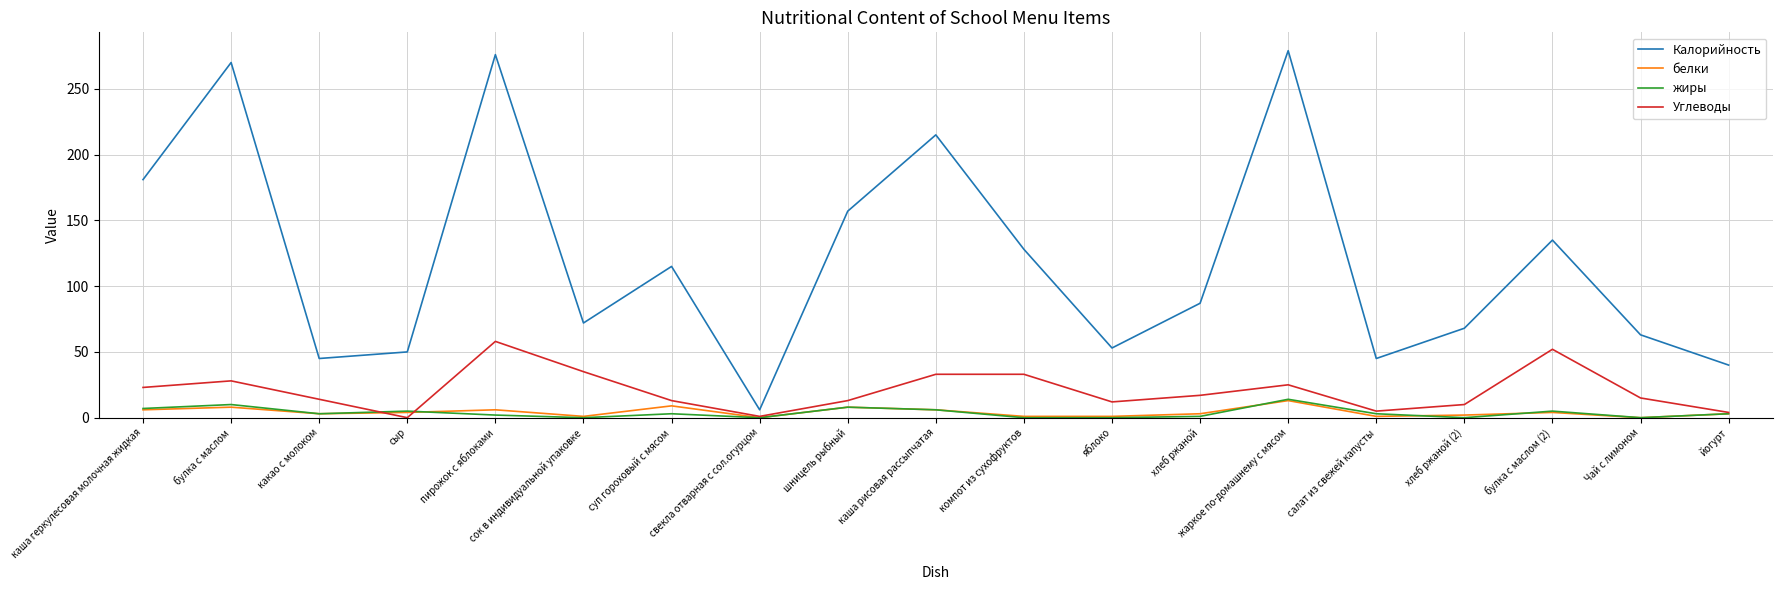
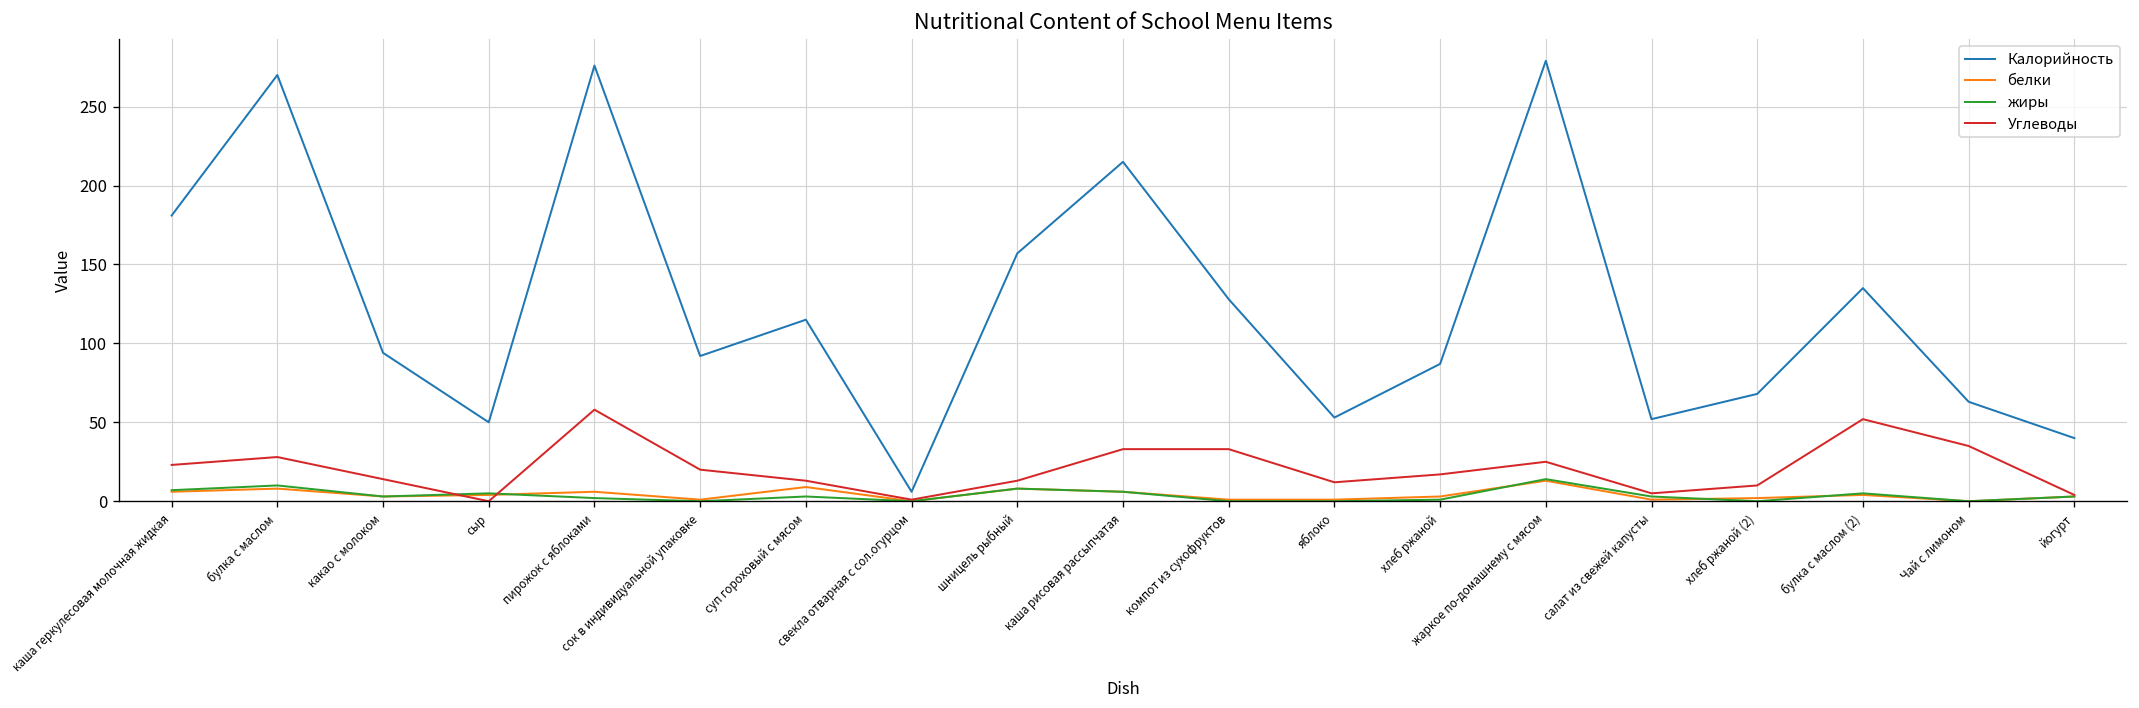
Калорийность, какао с молоком: 45 -> 94
Калорийность, сок в индивидуальной упаковке: 72 -> 92
Углеводы, сок в индивидуальной упаковке: 35 -> 20
Калорийность, салат из свежей капусты: 45 -> 52
Углеводы, Чай с лимоном: 15 -> 35
